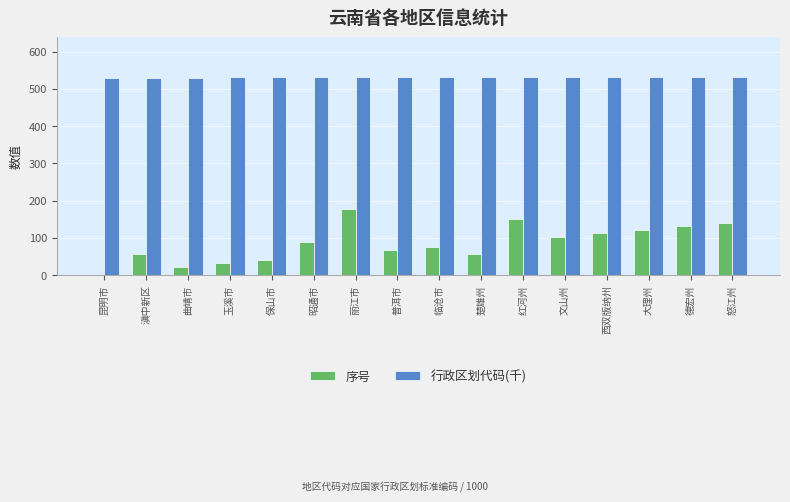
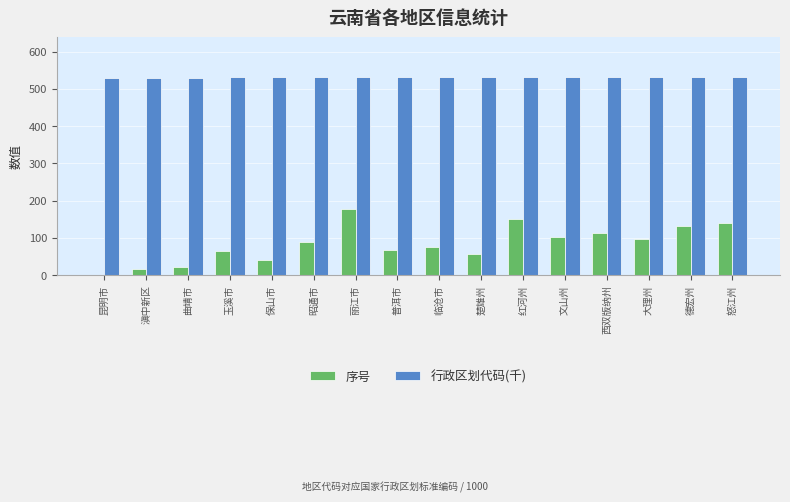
序号, 滇中新区: 60 -> 20
序号, 玉溪市: 30 -> 70
序号, 大理州: 120 -> 100
